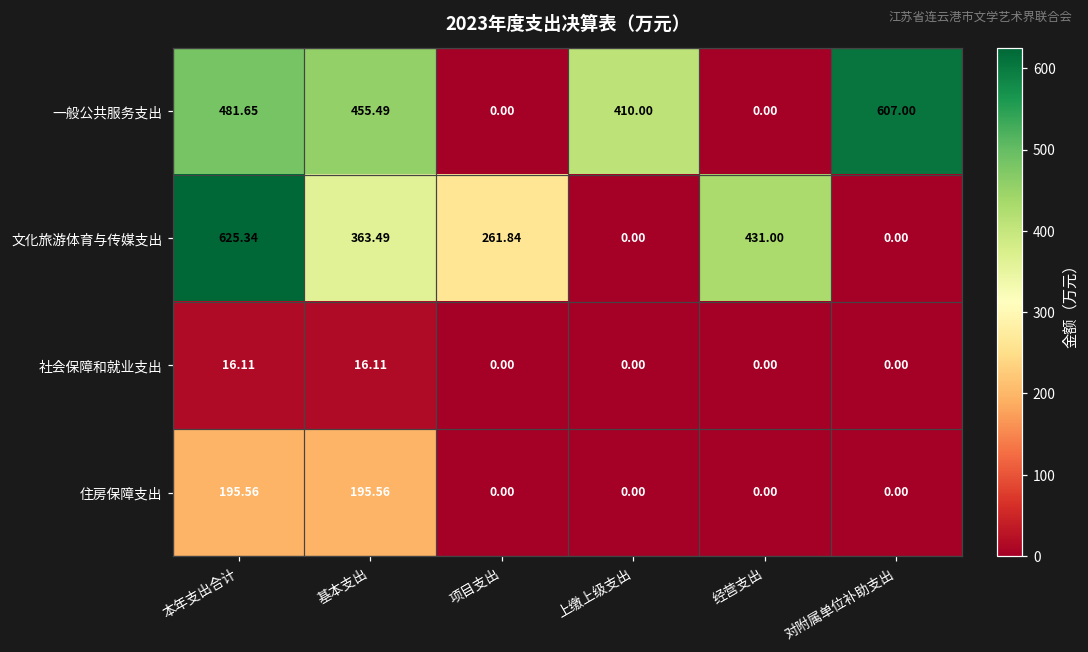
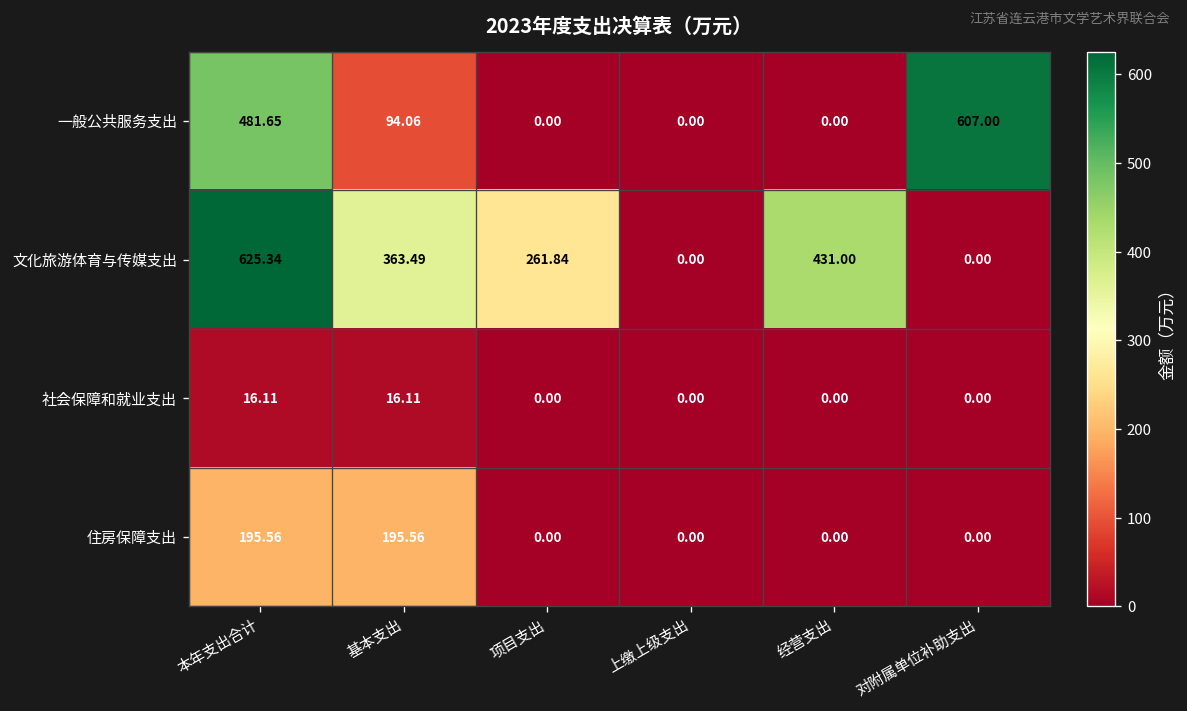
一般公共服务支出, 基本支出: 455.49 -> 94.06
一般公共服务支出, 上缴上级支出: 410.00 -> 0.00
